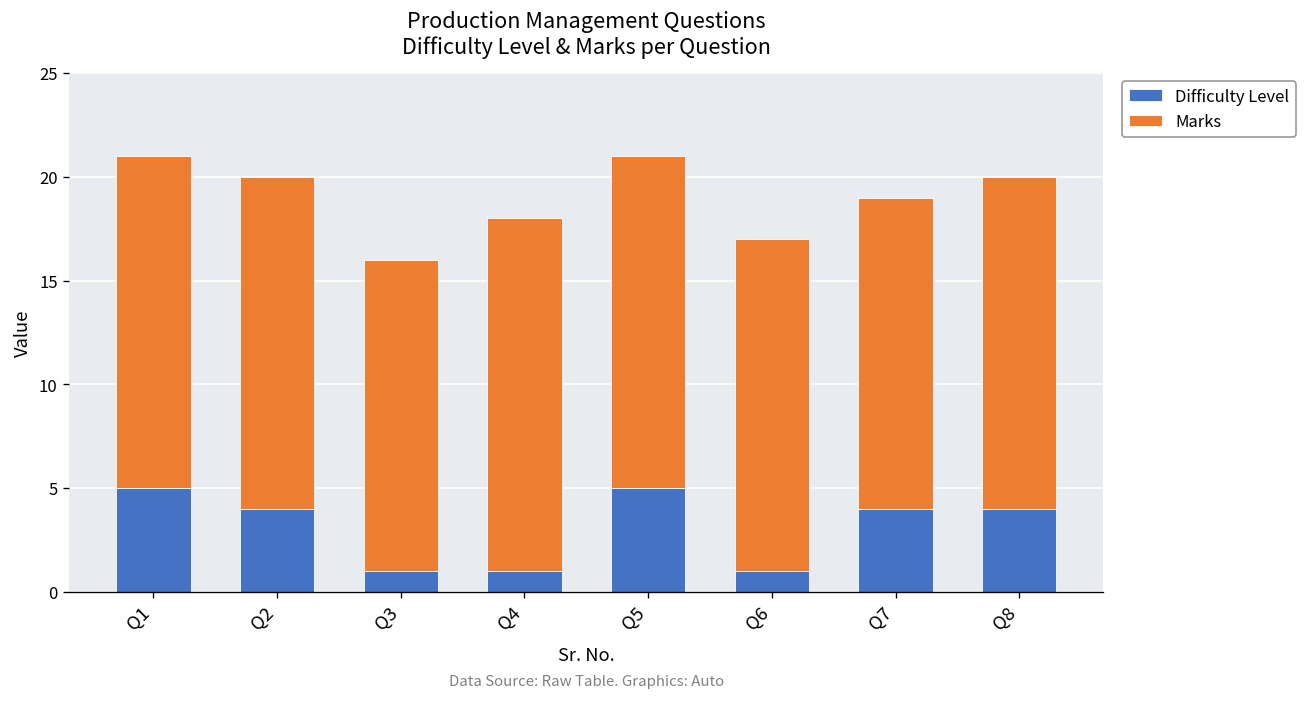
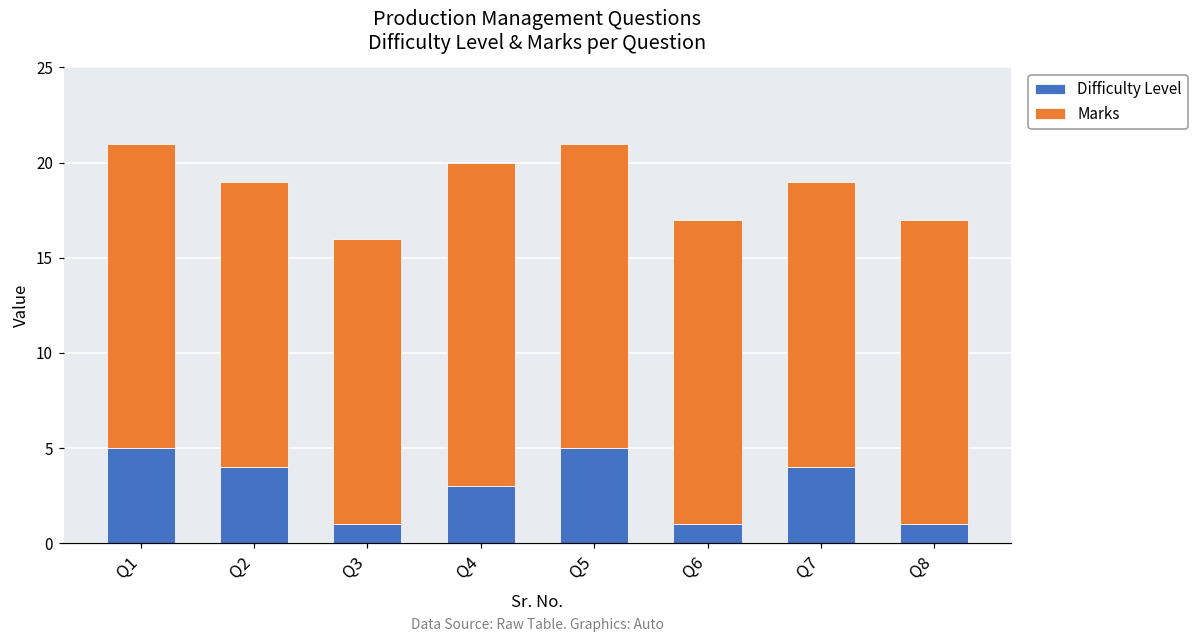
Marks, Q2: 16 -> 15
Difficulty Level, Q4: 1 -> 3
Difficulty Level, Q8: 4 -> 1
